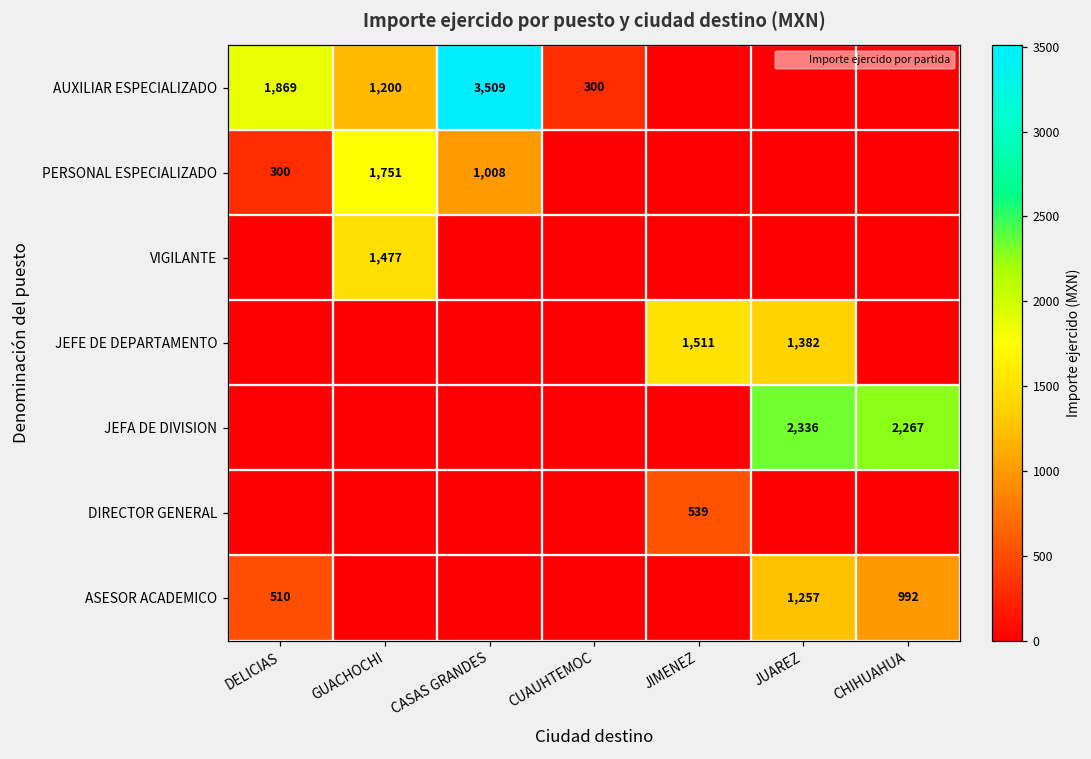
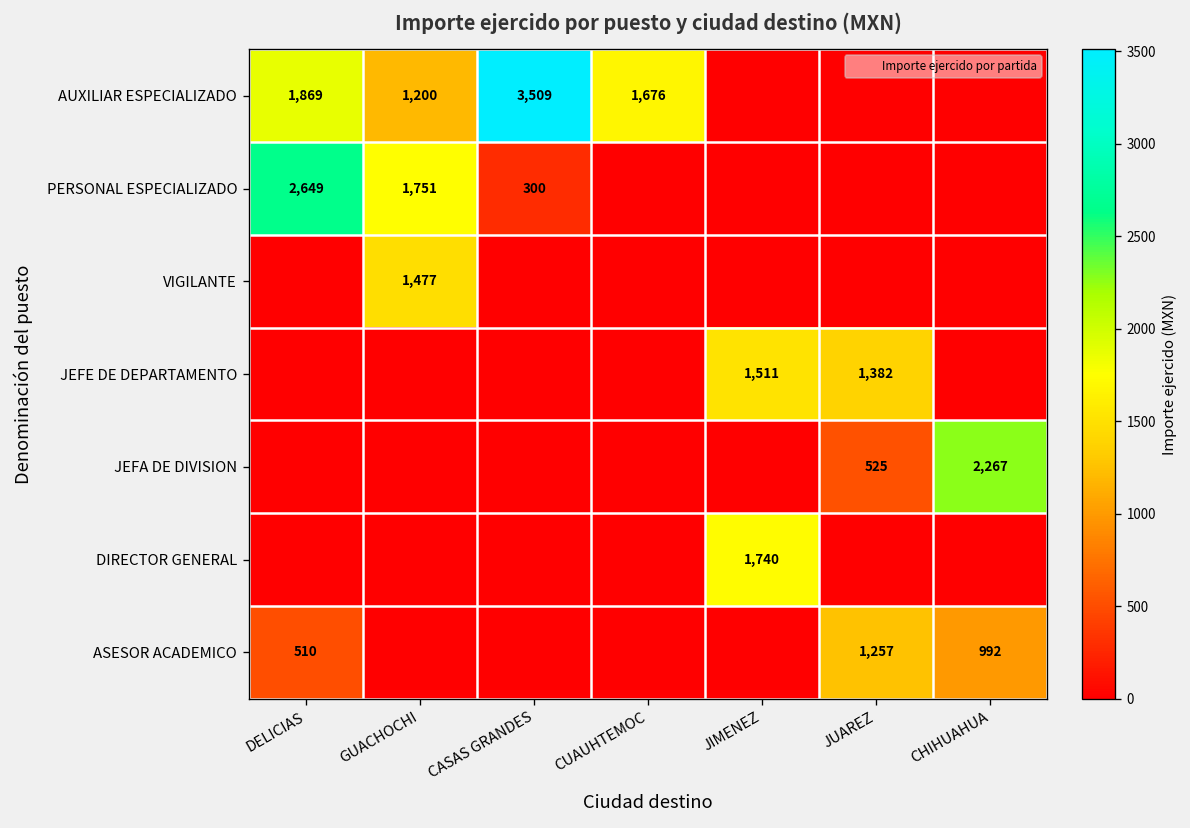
AUXILIAR ESPECIALIZADO, CUAUHTEMOC: 300 -> 1,676
PERSONAL ESPECIALIZADO, DELICIAS: 300 -> 2,649
PERSONAL ESPECIALIZADO, CASAS GRANDES: 1,008 -> 300
JEFA DE DIVISION, JUAREZ: 2,336 -> 525
DIRECTOR GENERAL, JIMENEZ: 539 -> 1,740
